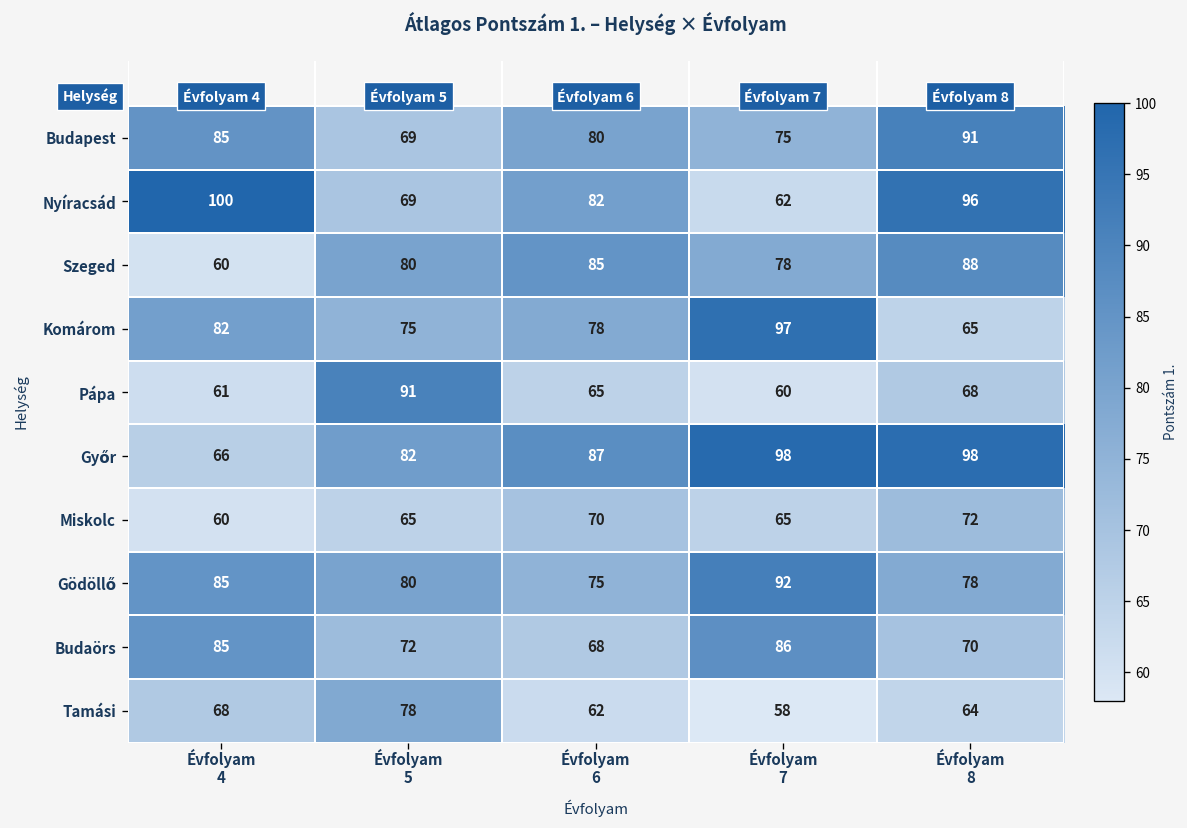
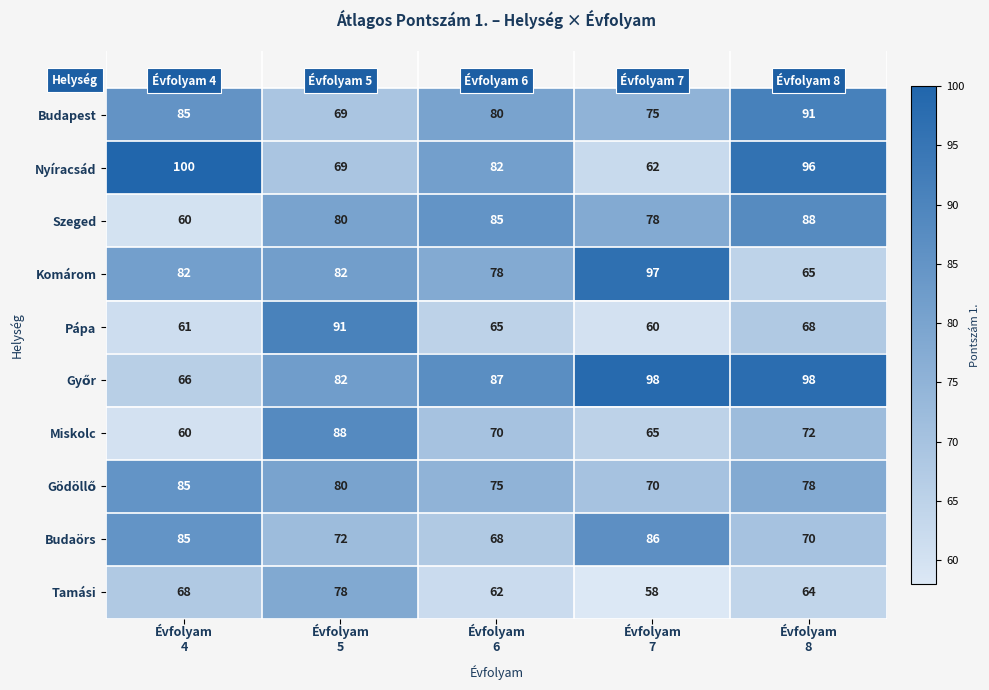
Komárom, Évfolyam 5: 75 -> 82
Miskolc, Évfolyam 5: 65 -> 88
Gödöllő, Évfolyam 7: 92 -> 70
